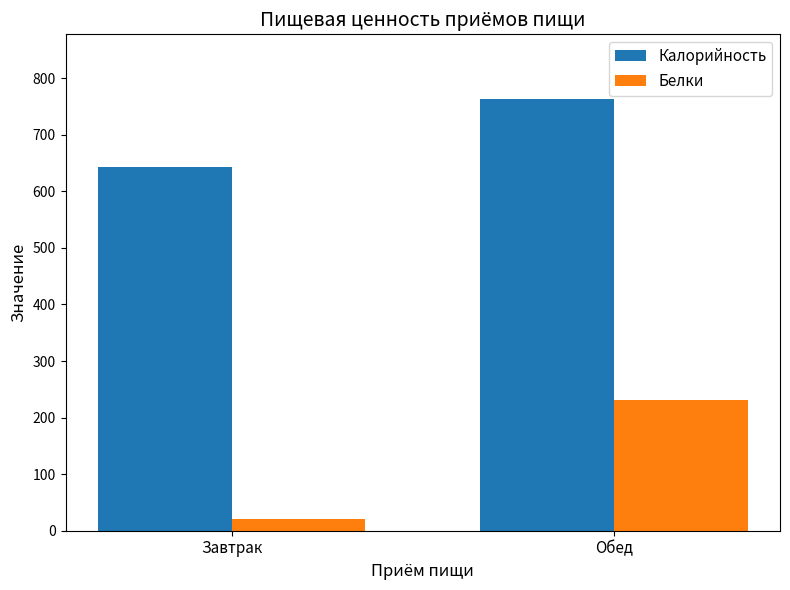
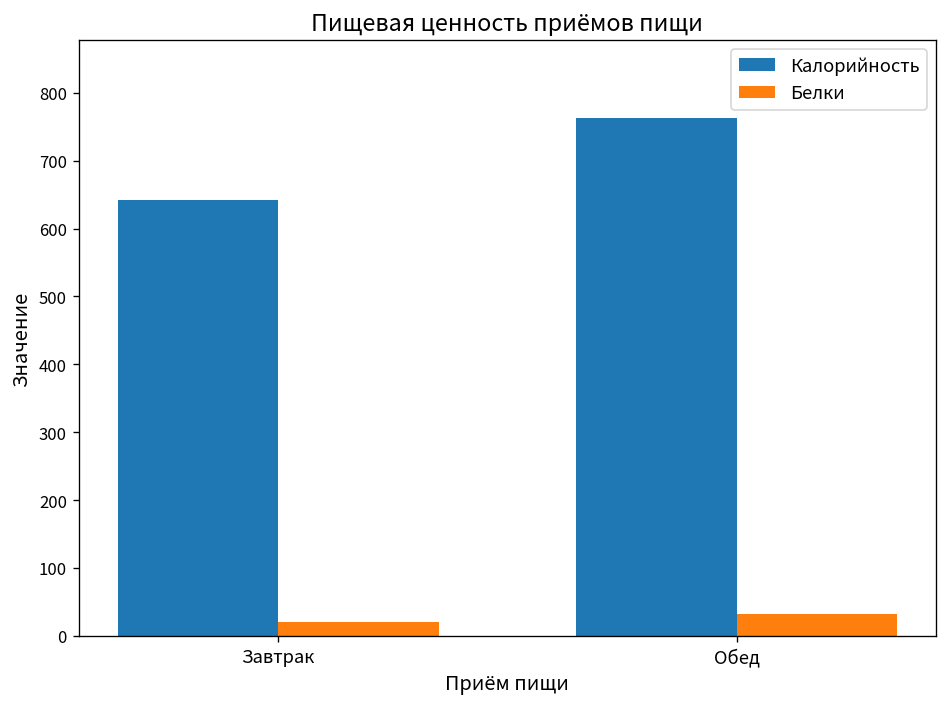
Белки, Обед: 230 -> 30
